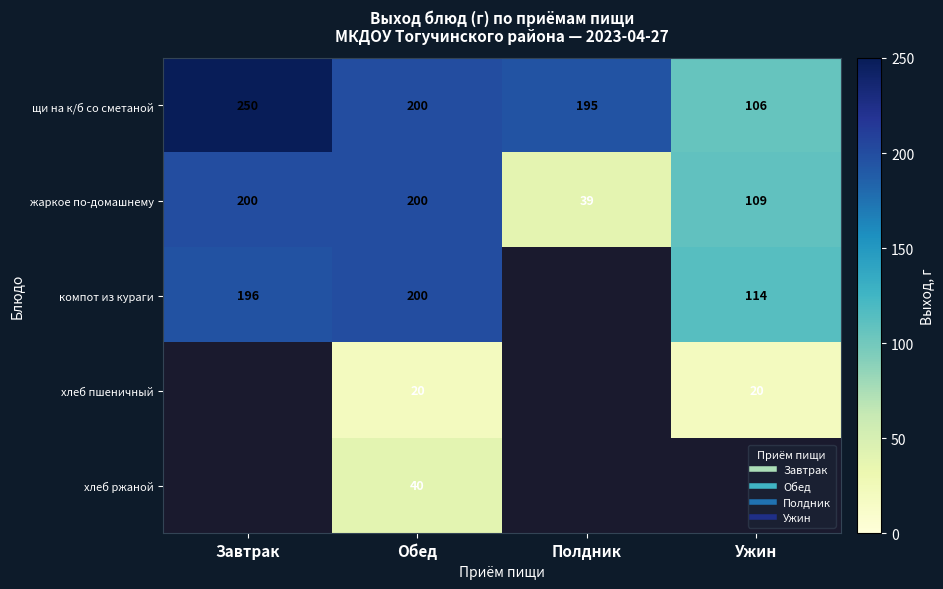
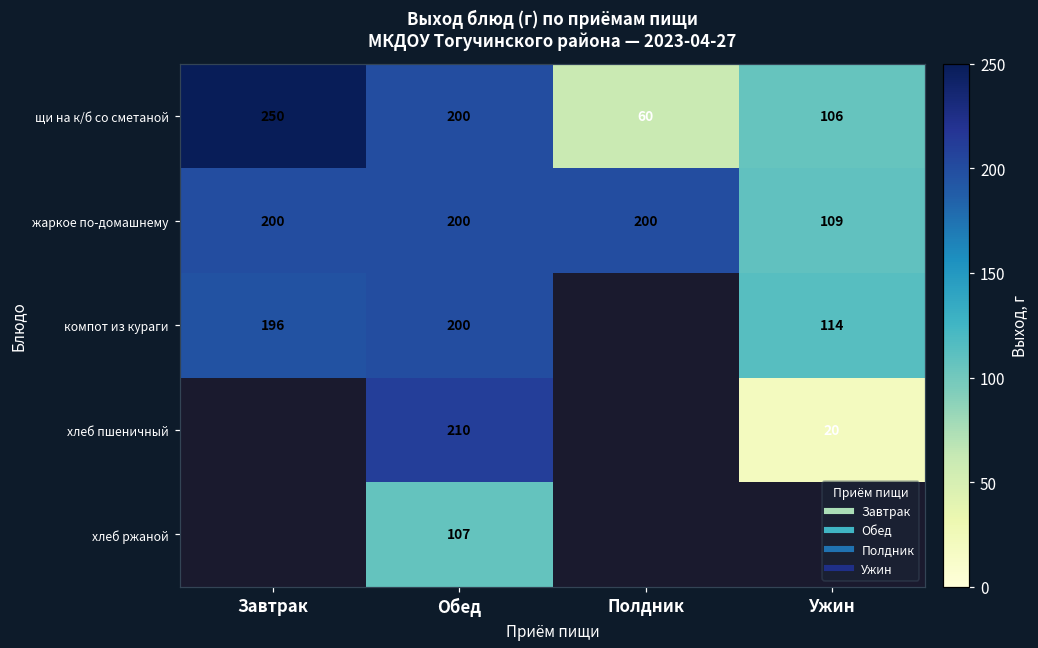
щи на к/б со сметаной, Полдник: 195 -> 60
жаркое по-домашнему, Полдник: 39 -> 200
хлеб пшеничный, Обед: 20 -> 210
хлеб ржаной, Обед: 40 -> 107
